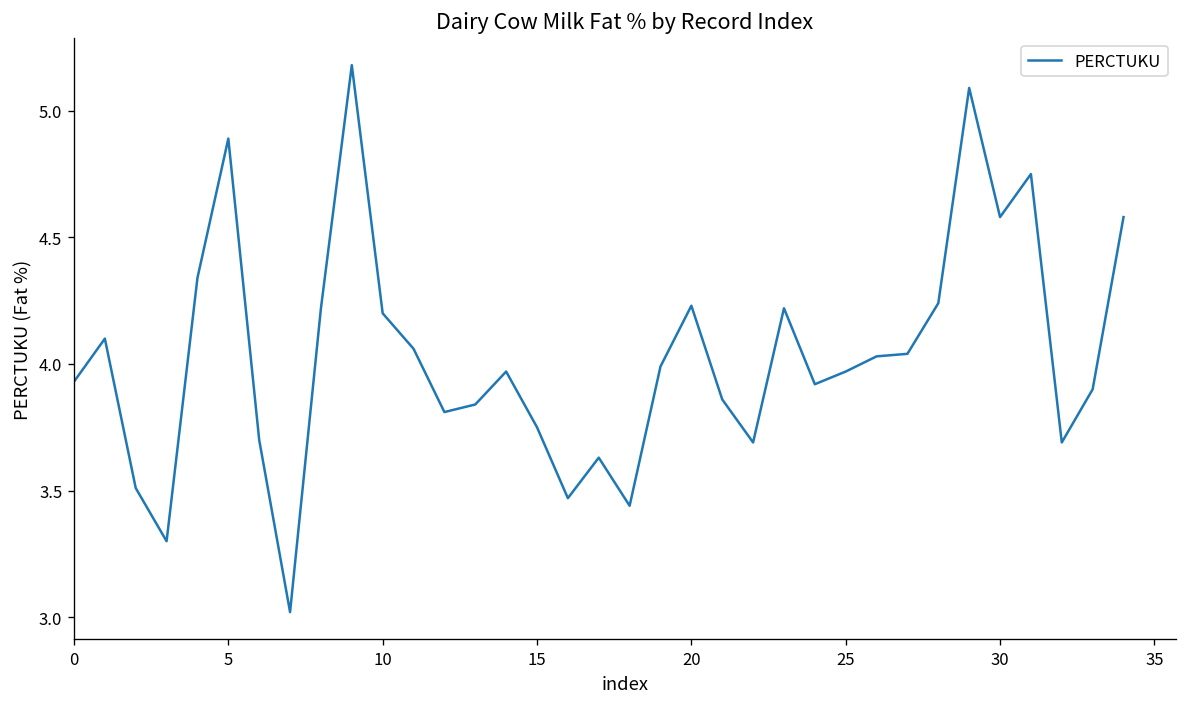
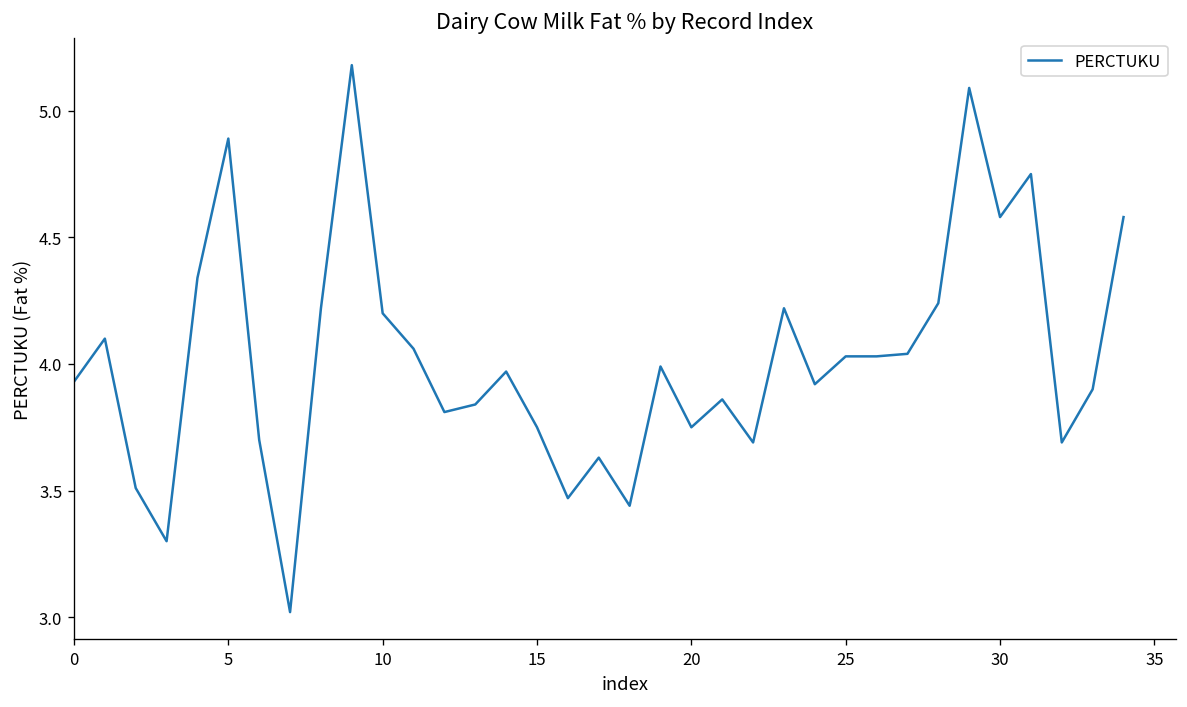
20: 4.23 -> 3.75
25: 3.97 -> 4.03
